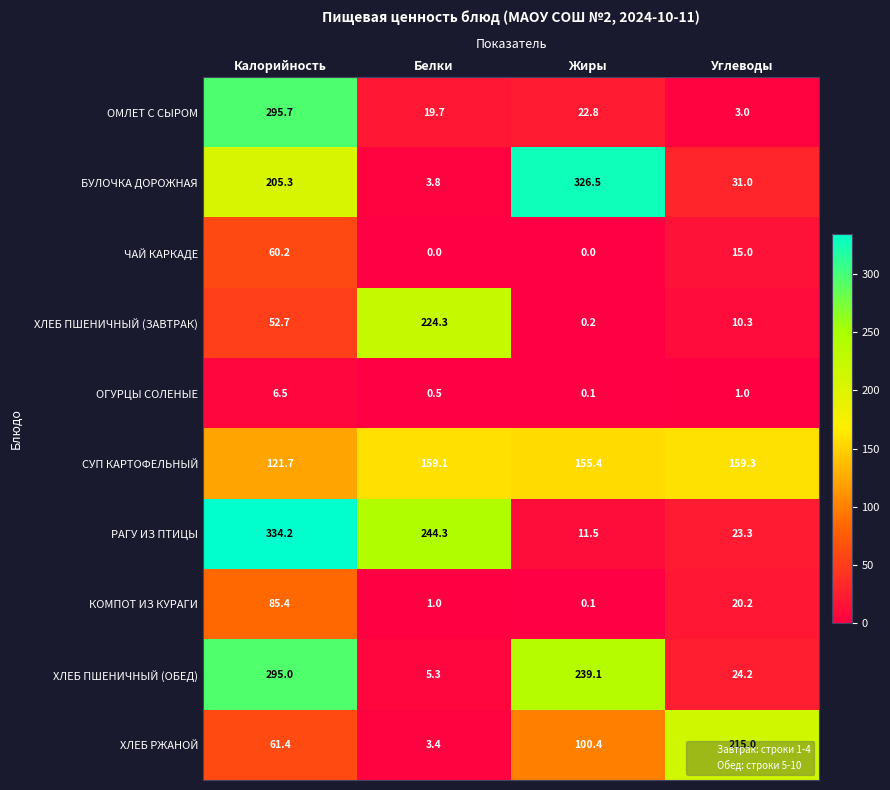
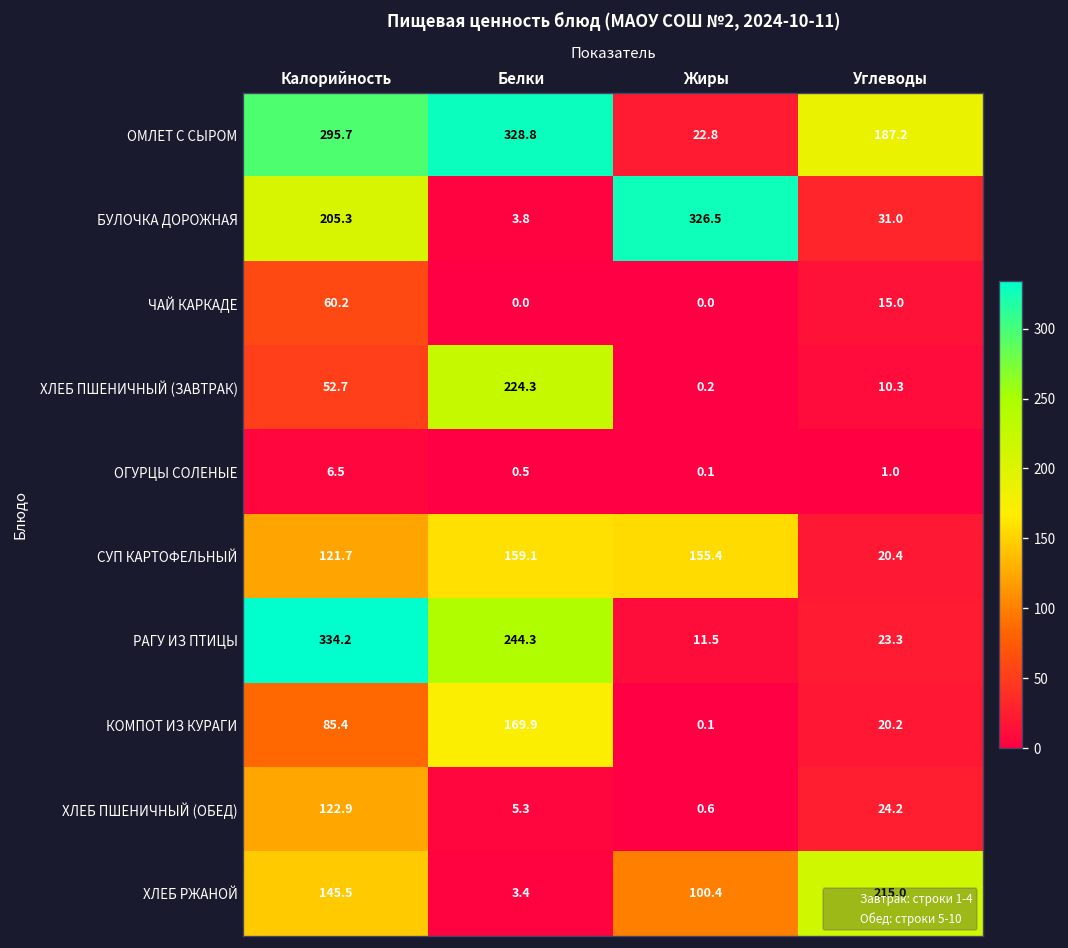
ОМЛЕТ С СЫРОМ, Белки: 19.7 -> 328.8
ОМЛЕТ С СЫРОМ, Углеводы: 3.0 -> 187.2
СУП КАРТОФЕЛЬНЫЙ, Углеводы: 159.3 -> 20.4
КОМПОТ ИЗ КУРАГИ, Белки: 1.0 -> 169.9
ХЛЕБ ПШЕНИЧНЫЙ (ОБЕД), Калорийность: 295.0 -> 122.9
ХЛЕБ ПШЕНИЧНЫЙ (ОБЕД), Жиры: 239.1 -> 0.6
ХЛЕБ РЖАНОЙ, Калорийность: 61.4 -> 145.5
